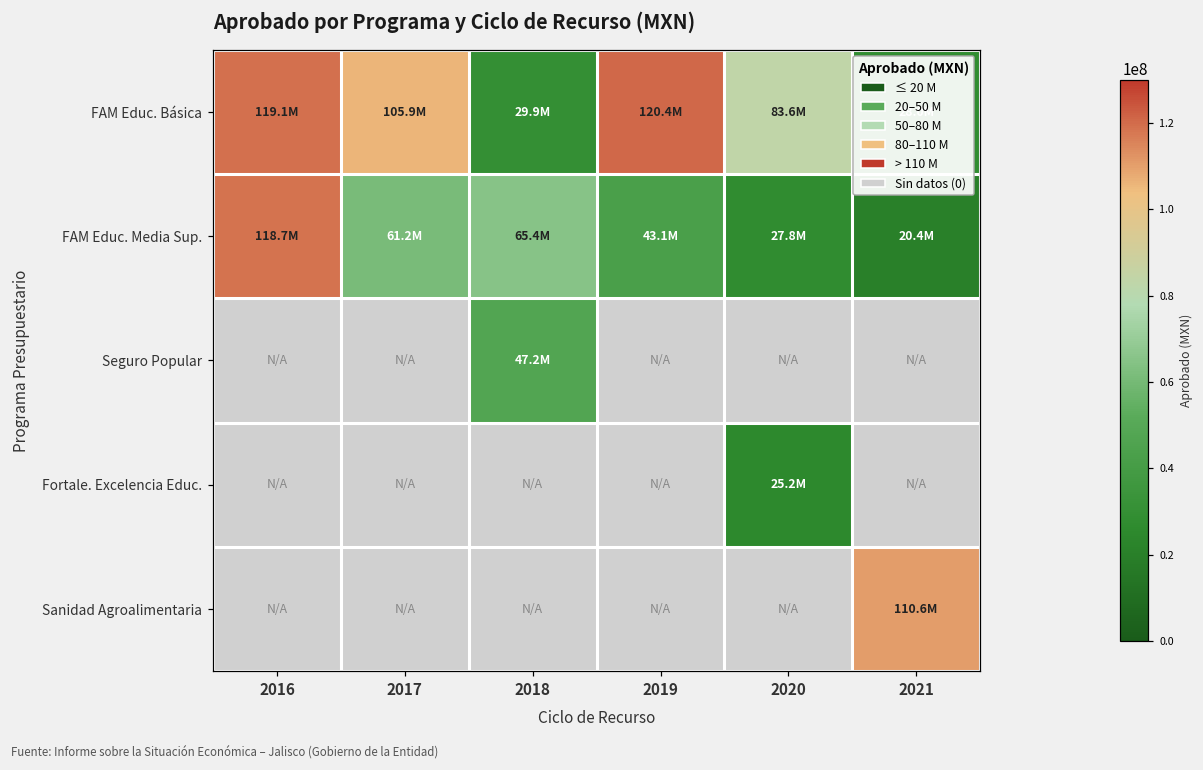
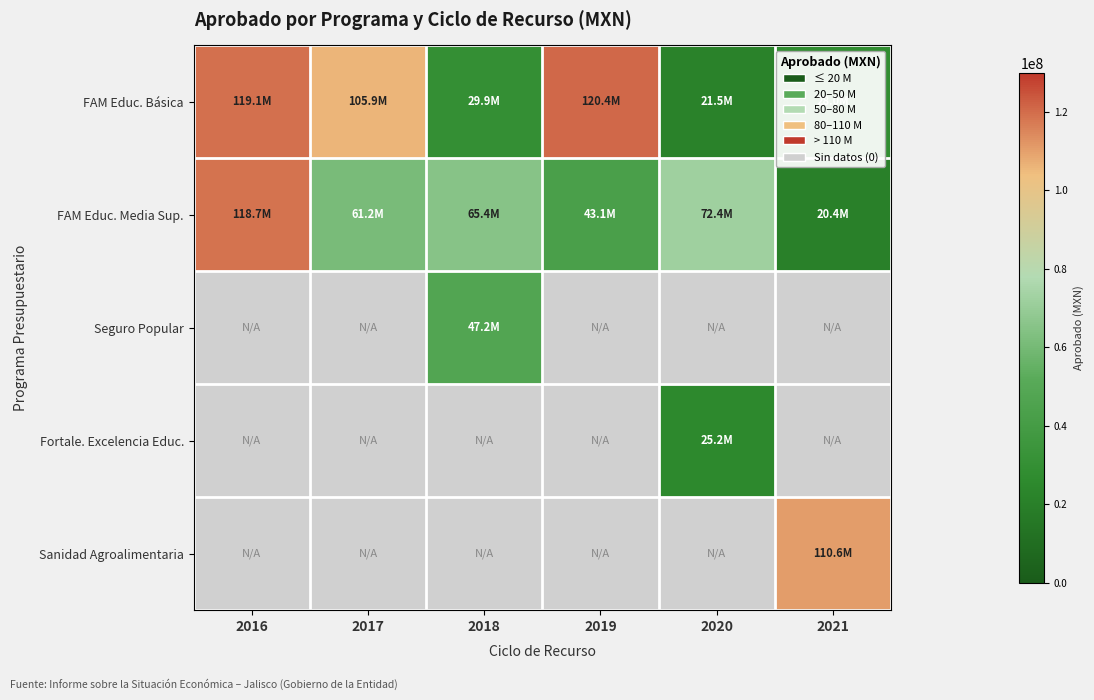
FAM Educ. Básica, 2020: 83.6M -> 21.5M
FAM Educ. Media Sup., 2020: 27.8M -> 72.4M
